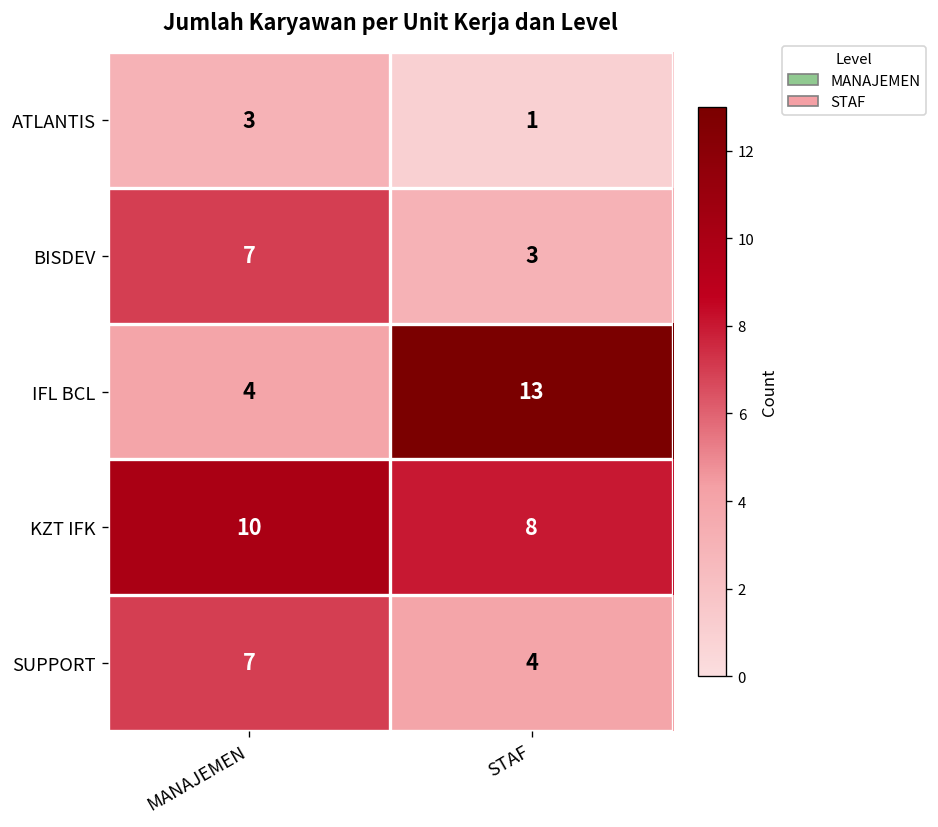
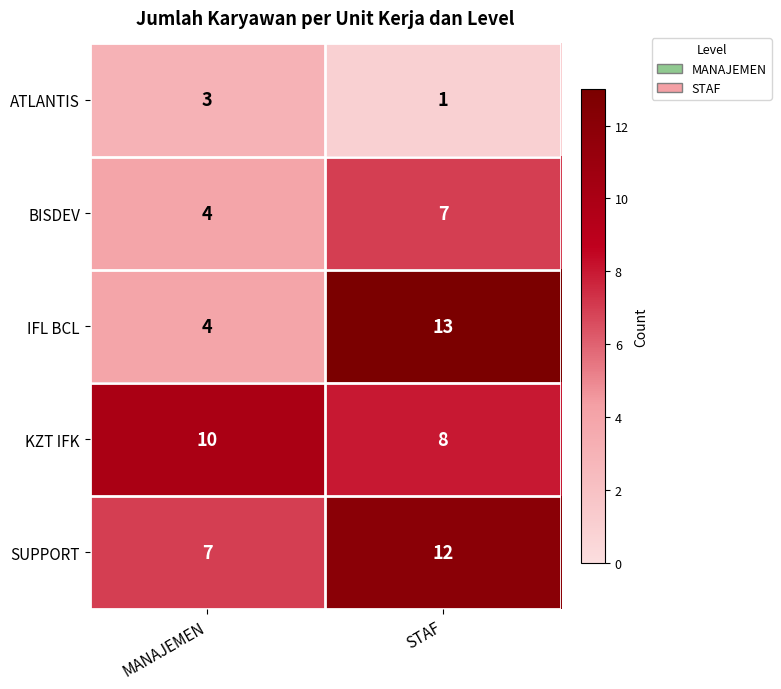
BISDEV, MANAJEMEN: 7 -> 4
BISDEV, STAF: 3 -> 7
SUPPORT, STAF: 4 -> 12
